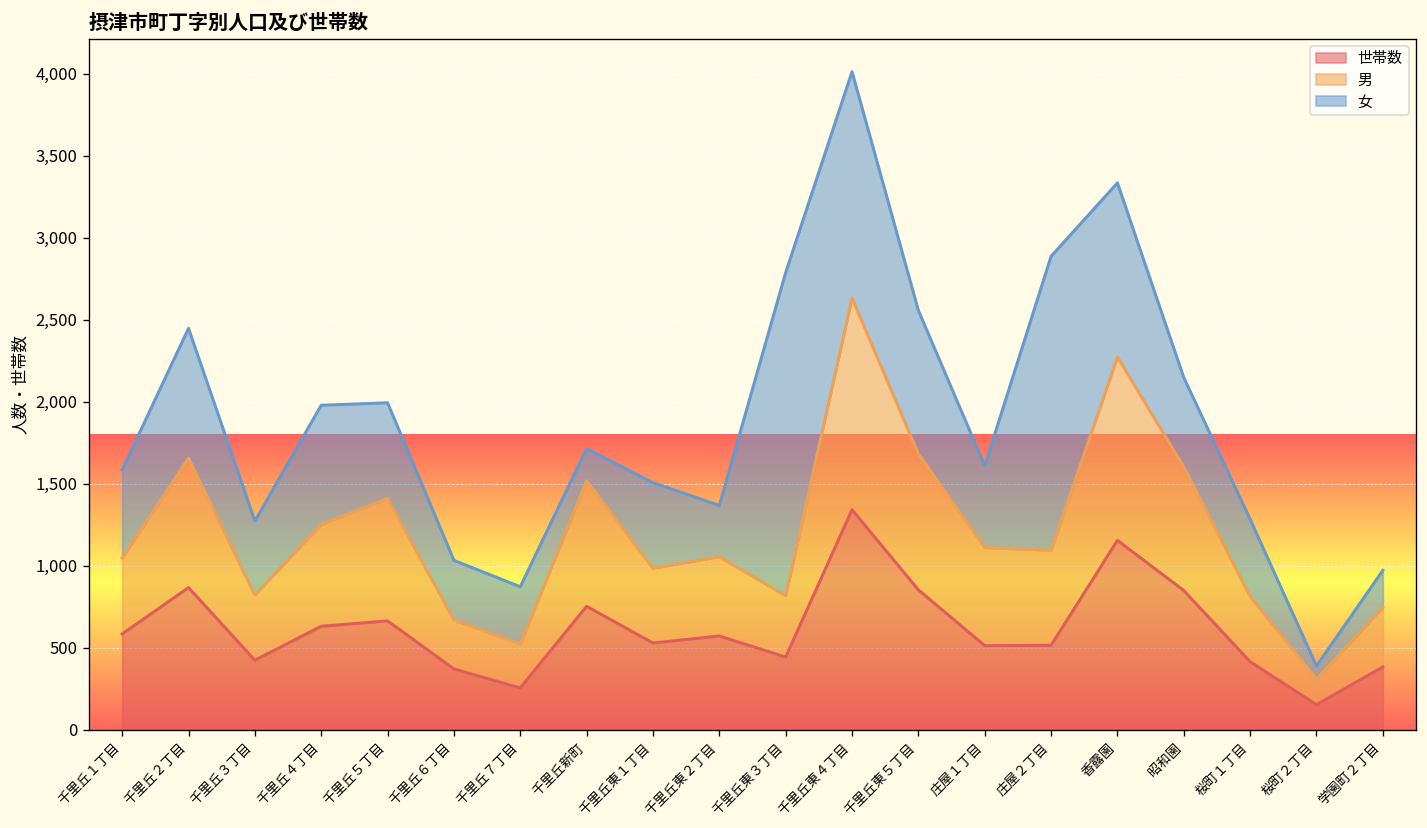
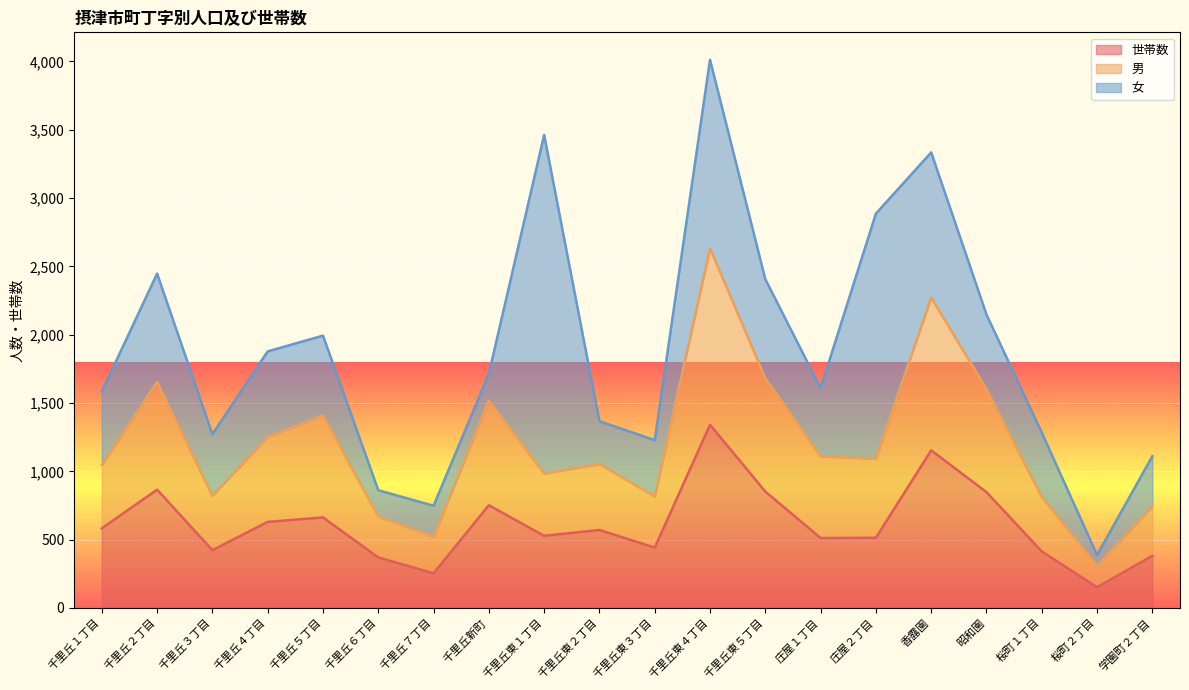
女, 千里丘４丁目: 730 -> 630
女, 千里丘６丁目: 360 -> 190
女, 千里丘７丁目: 350 -> 230
女, 千里丘東１丁目: 520 -> 2,480
女, 千里丘東３丁目: 1,970 -> 410
女, 千里丘東５丁目: 880 -> 730
女, 学園町２丁目: 230 -> 370
